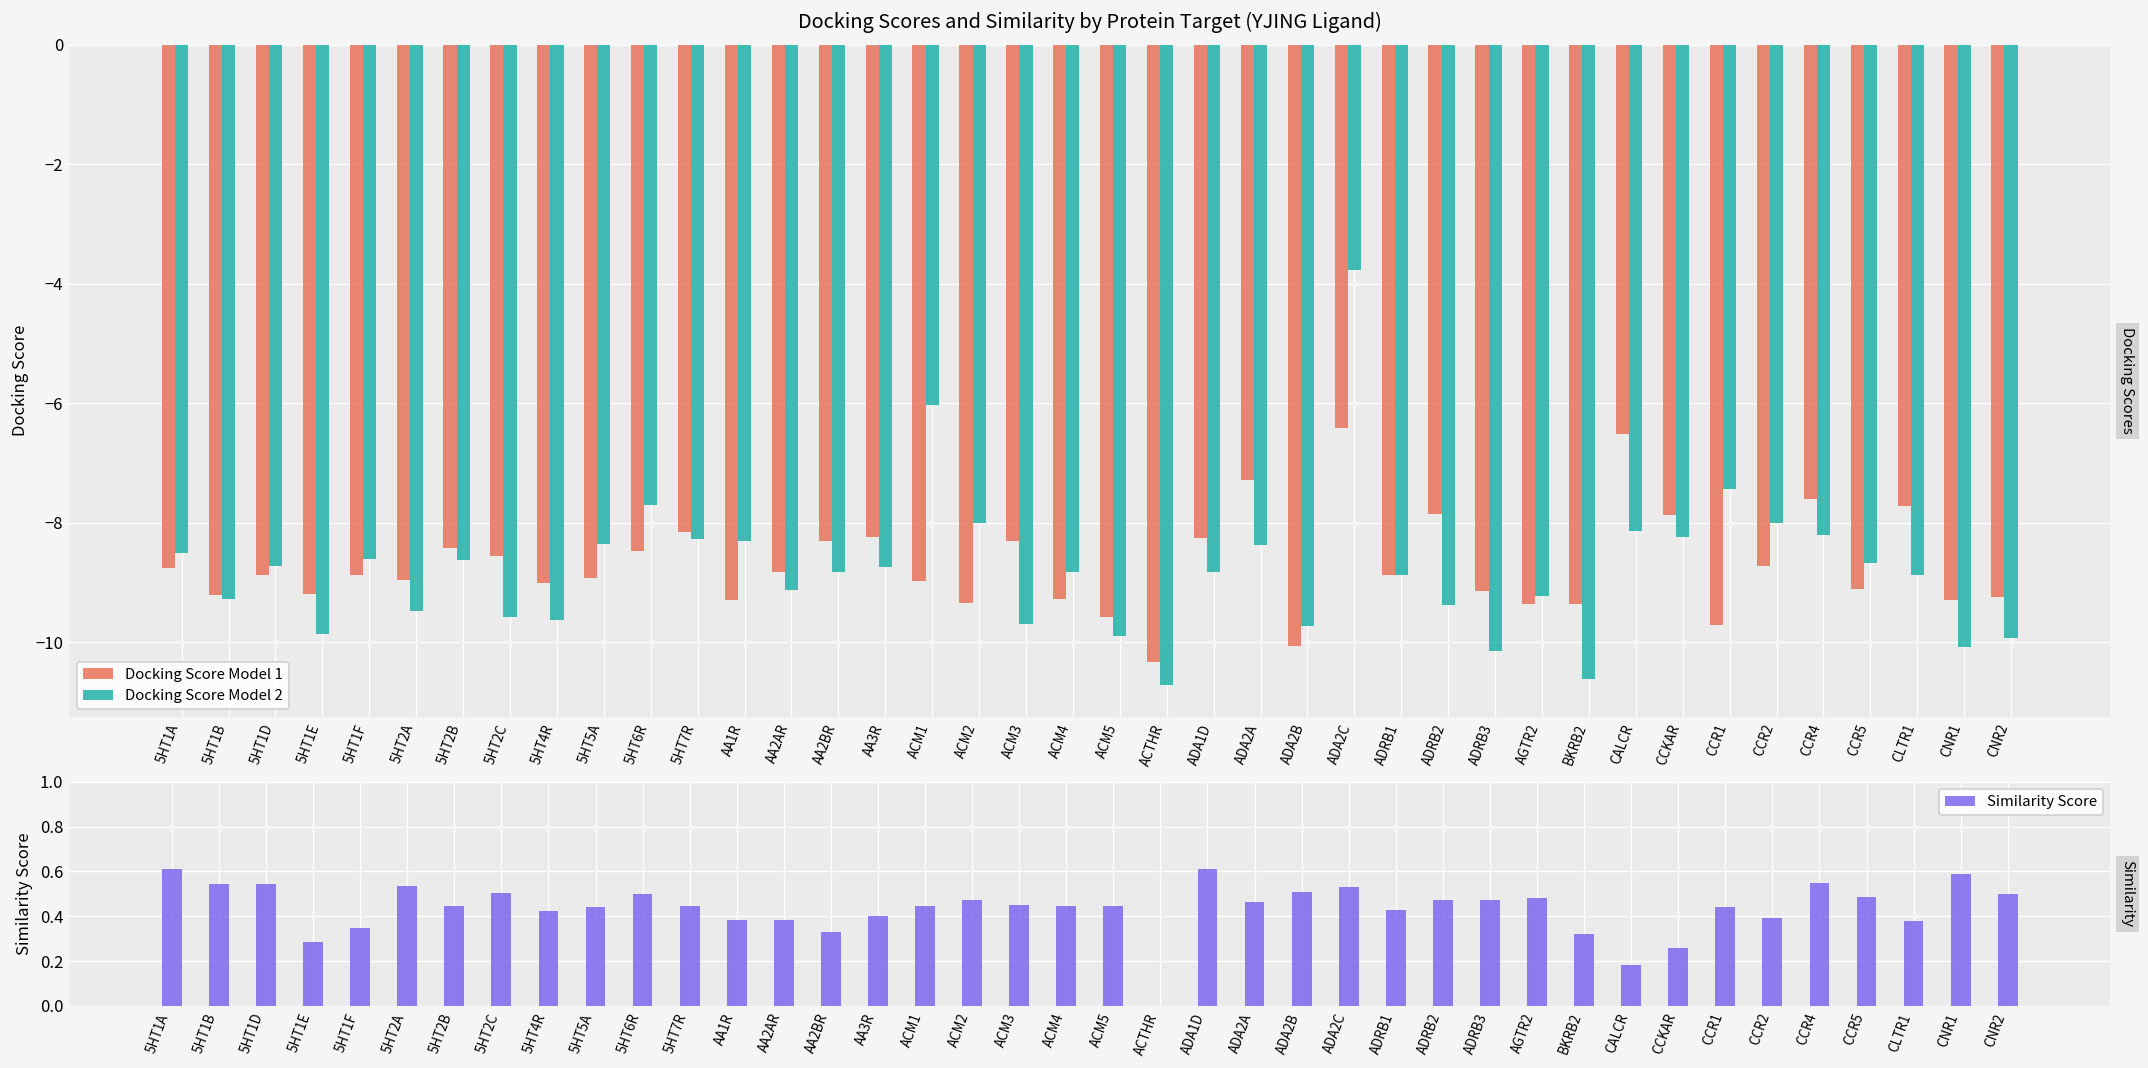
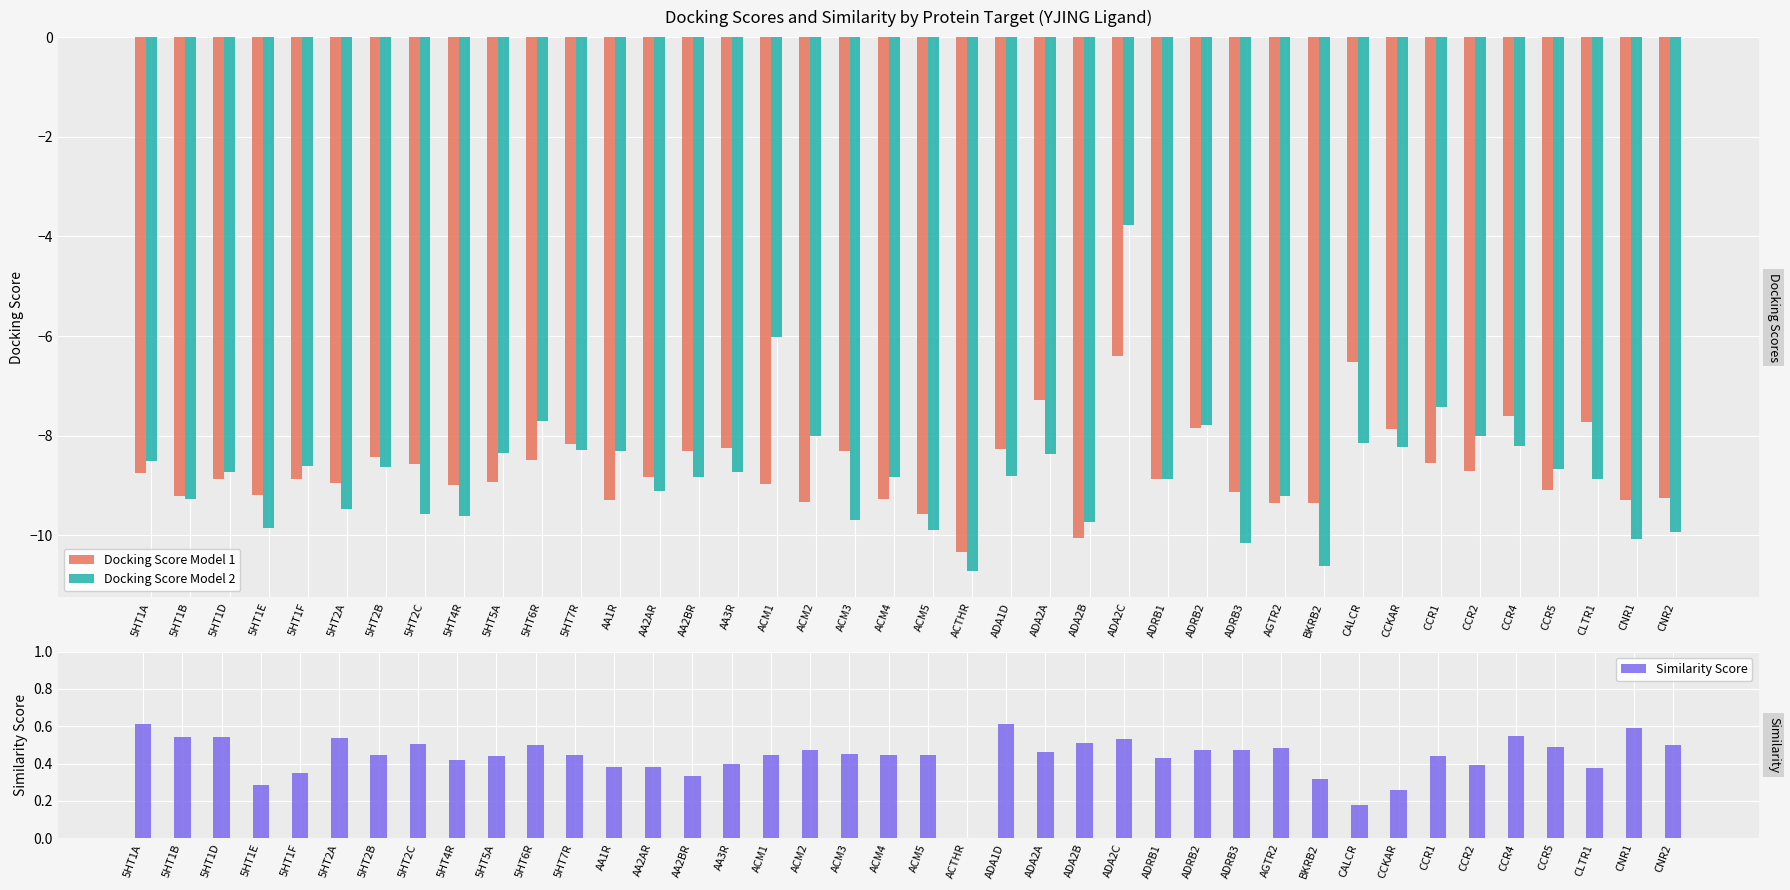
Docking Scores and Similarity by Protein Target (YJING Ligand), Docking Score Model 2, ADRB2: -9.4 -> -7.8
Docking Scores and Similarity by Protein Target (YJING Ligand), Docking Score Model 1, CCR1: -9.7 -> -8.5
